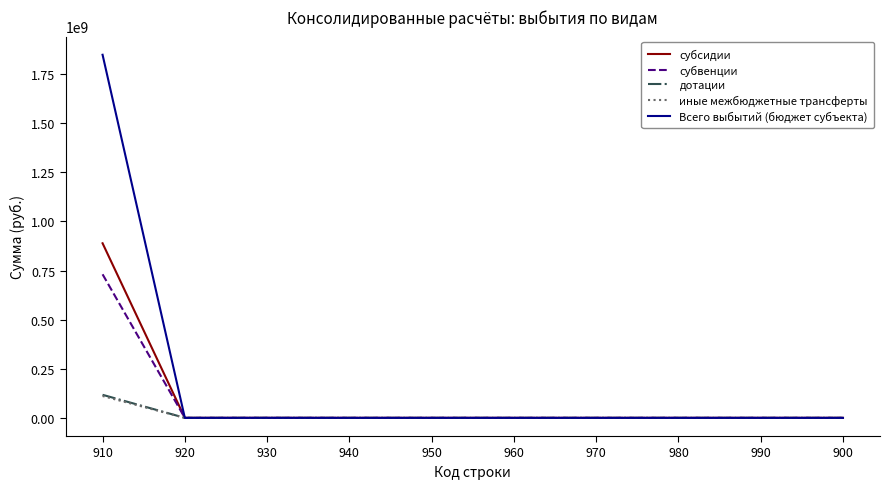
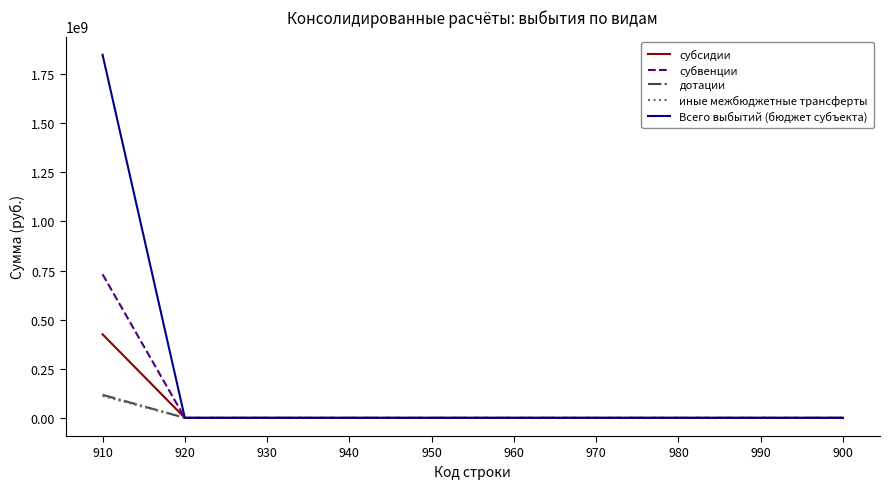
субсидии, 910: 890000000 -> 430000000
